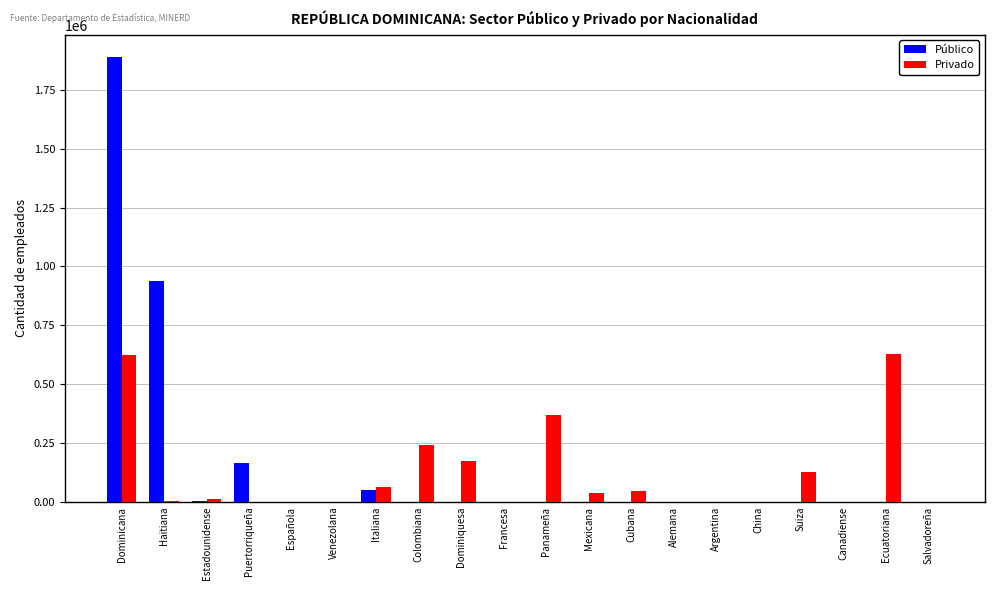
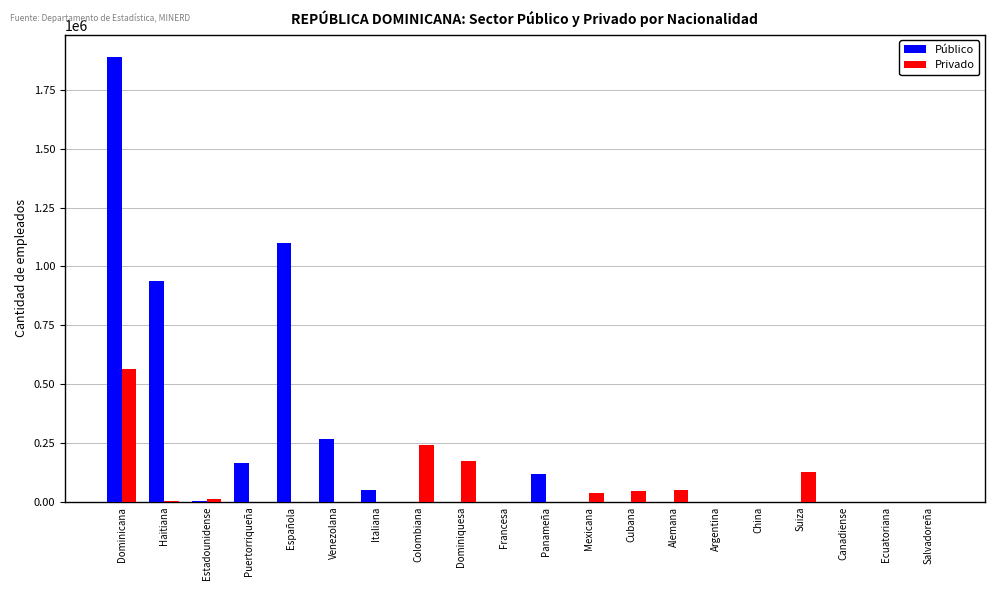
Privado, Dominicana: 620000 -> 570000
Público, Española: 0 -> 1100000
Público, Venezolana: 0 -> 270000
Privado, Italiana: 60000 -> 0
Público, Panameña: 0 -> 120000
Privado, Panameña: 370000 -> 0
Privado, Alemana: 0 -> 50000
Privado, Ecuatoriana: 630000 -> 0
